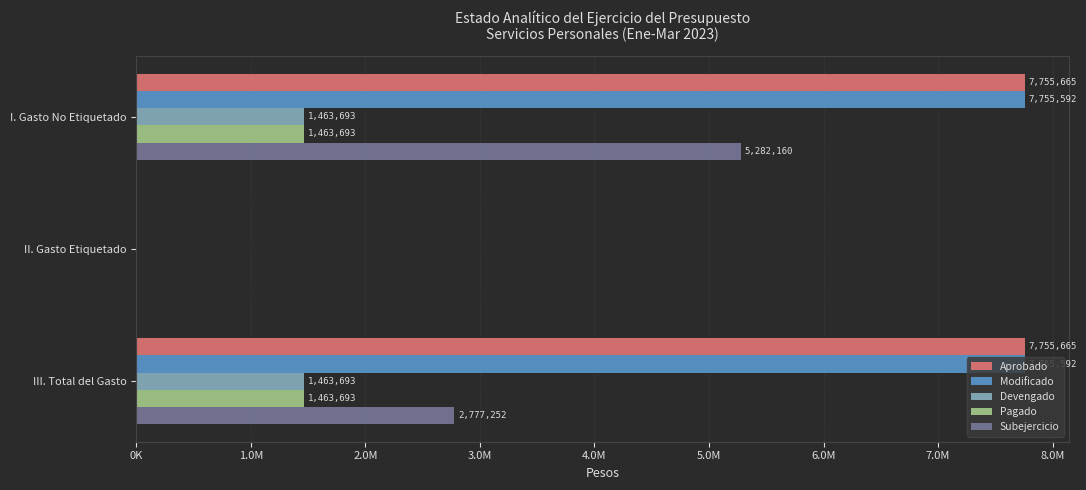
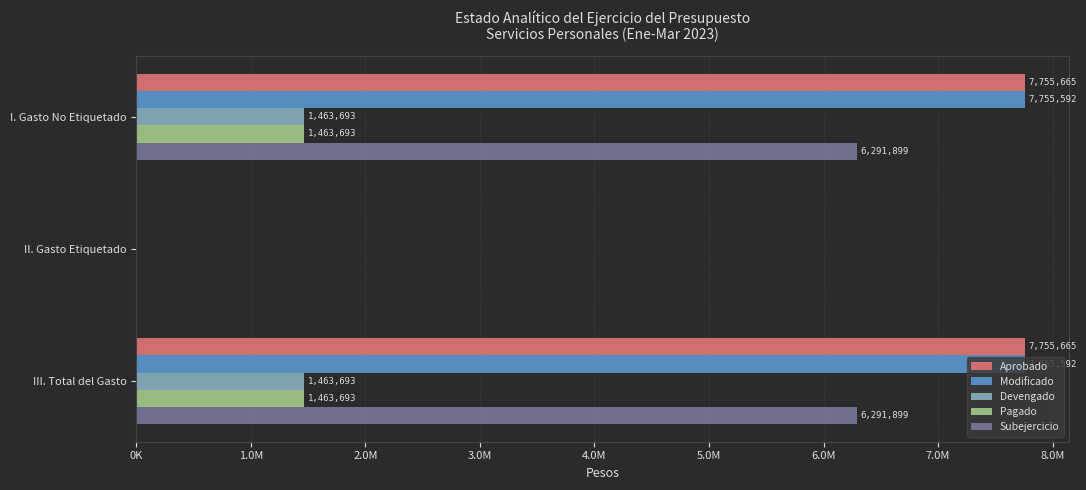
Subejercicio, I. Gasto No Etiquetado: 5,282,160 -> 6,291,899
Subejercicio, III. Total del Gasto: 2,777,252 -> 6,291,899
